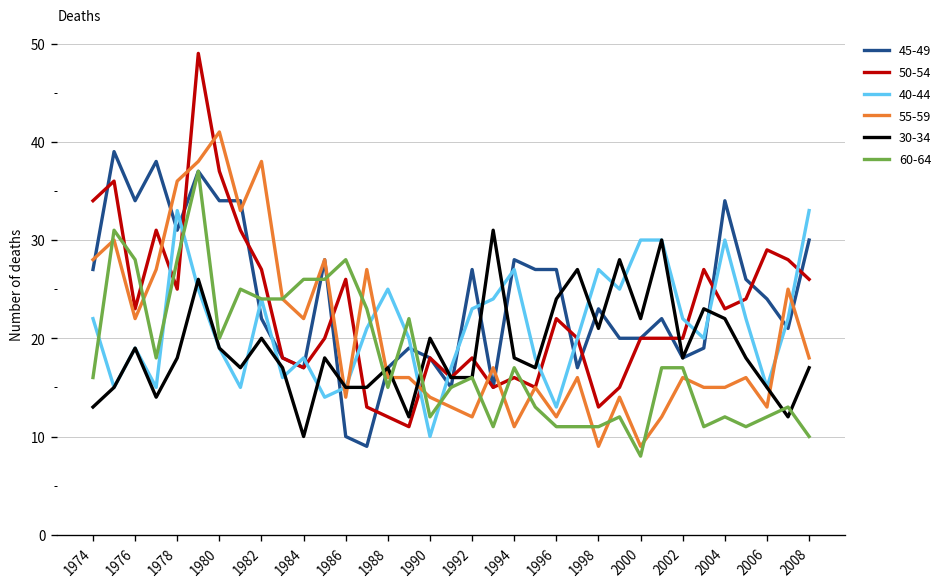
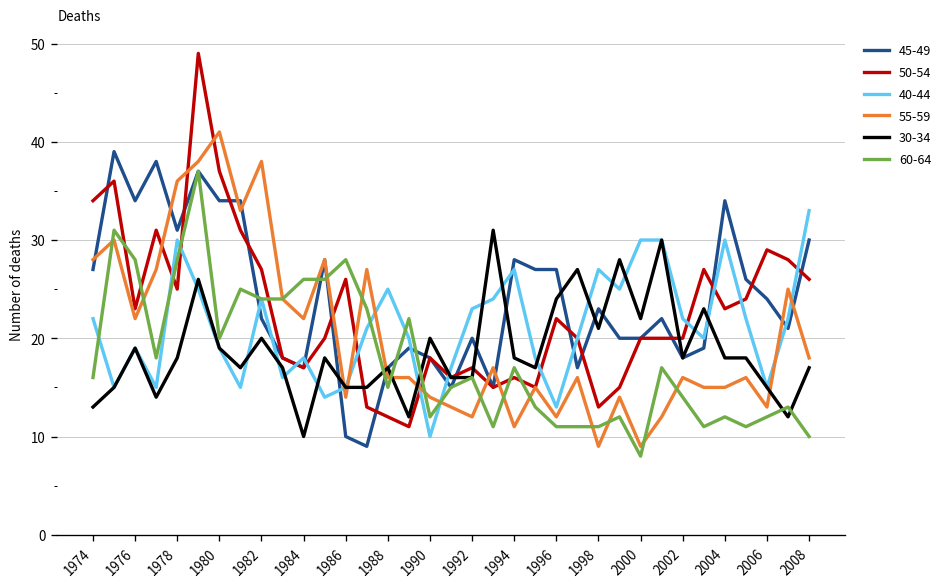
40-44, 1978: 33 -> 30
45-49, 1992: 27 -> 20
50-54, 1992: 18 -> 17
60-64, 2002: 17 -> 14
30-34, 2004: 22 -> 18
